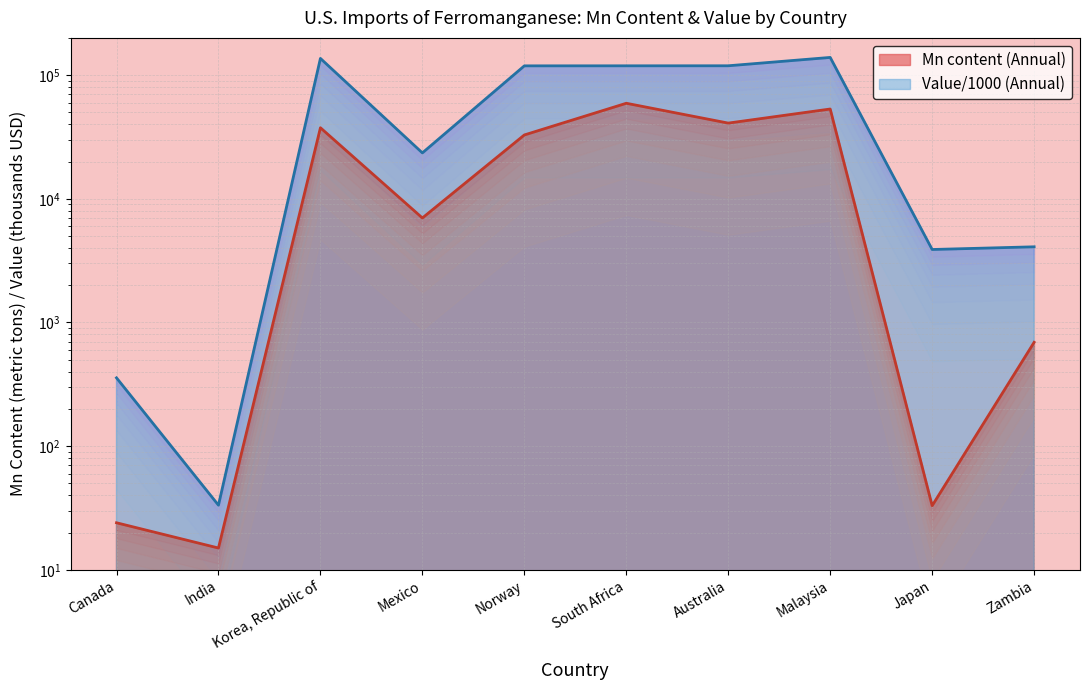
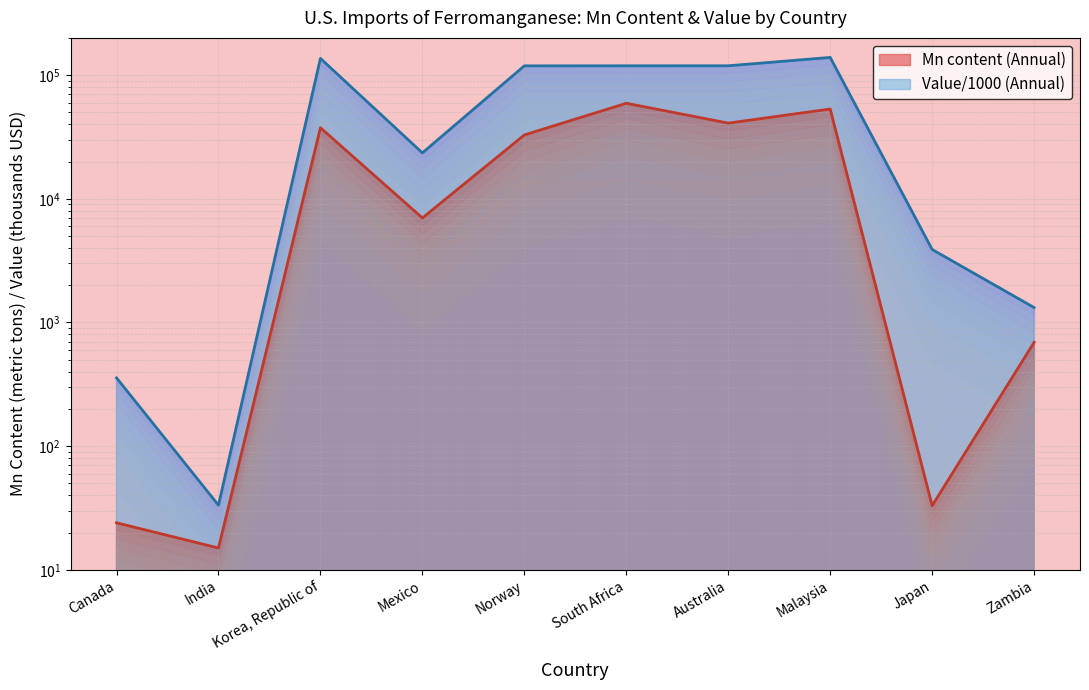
Value/1000 (Annual), Zambia: 4100 -> 1300
